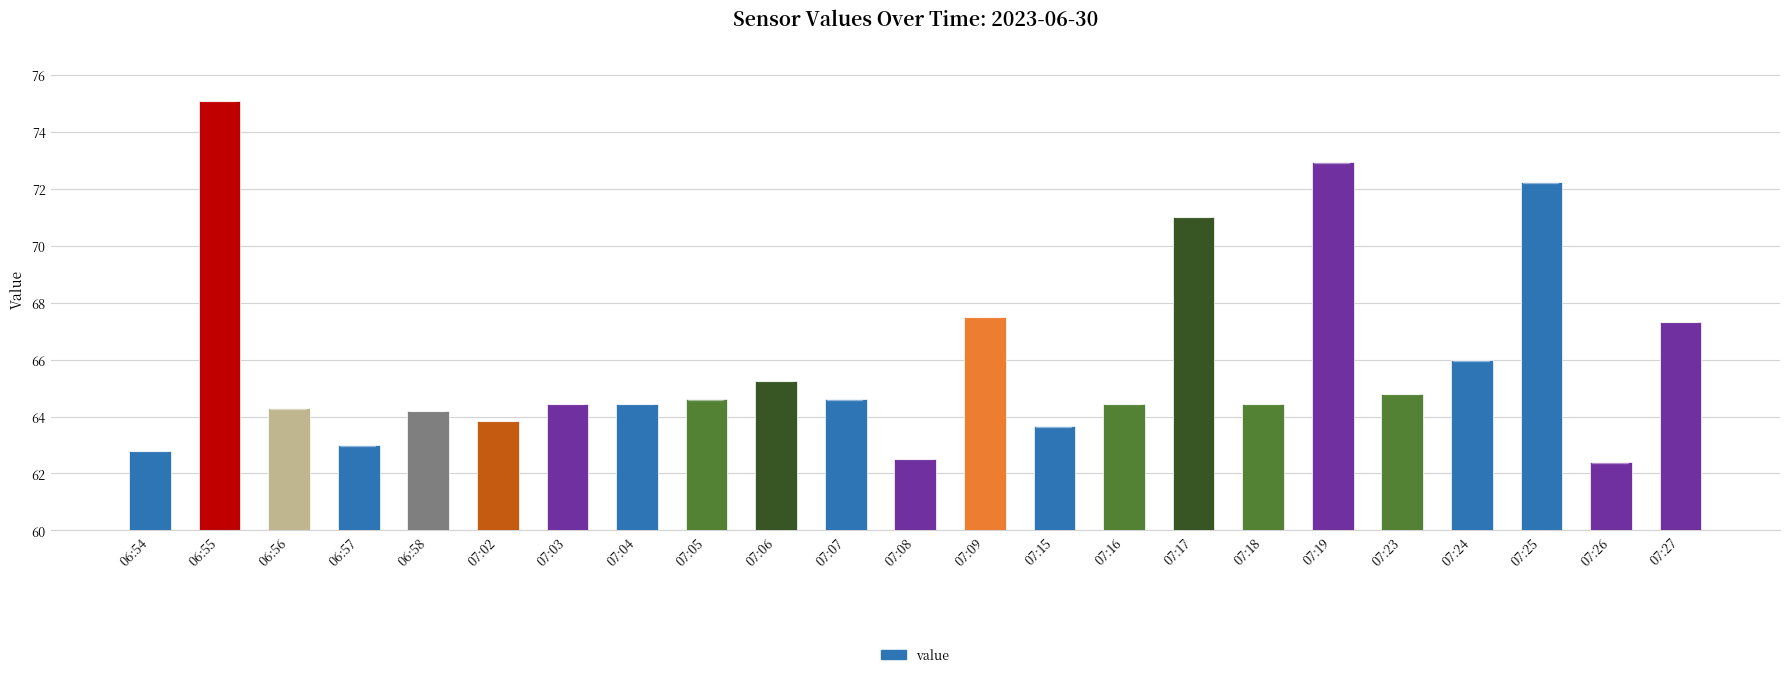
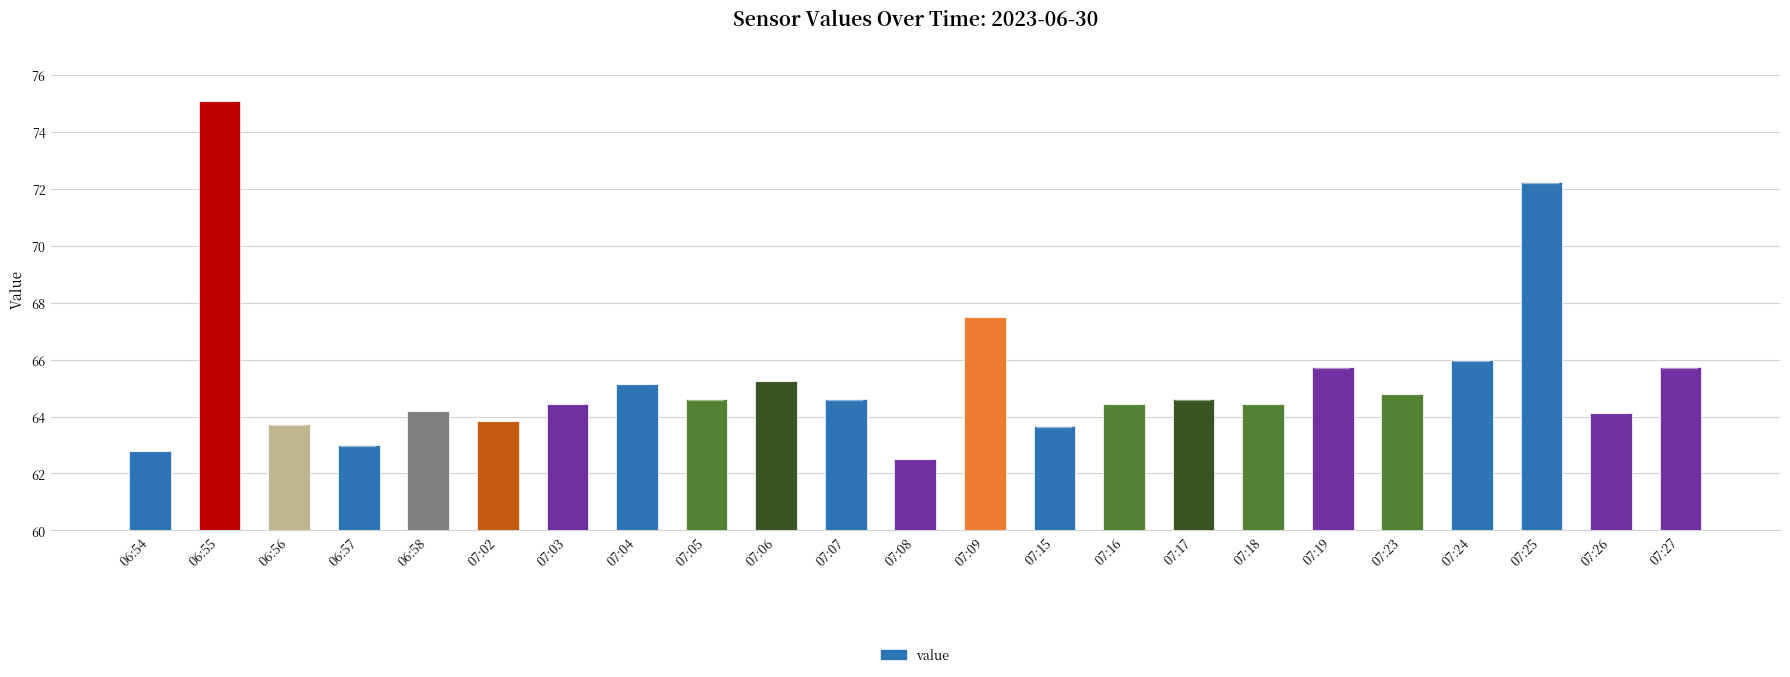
06:56: 64.3 -> 63.7
07:04: 64.5 -> 65.2
07:17: 71.0 -> 64.6
07:19: 72.9 -> 65.7
07:26: 62.4 -> 64.1
07:27: 67.3 -> 65.7
